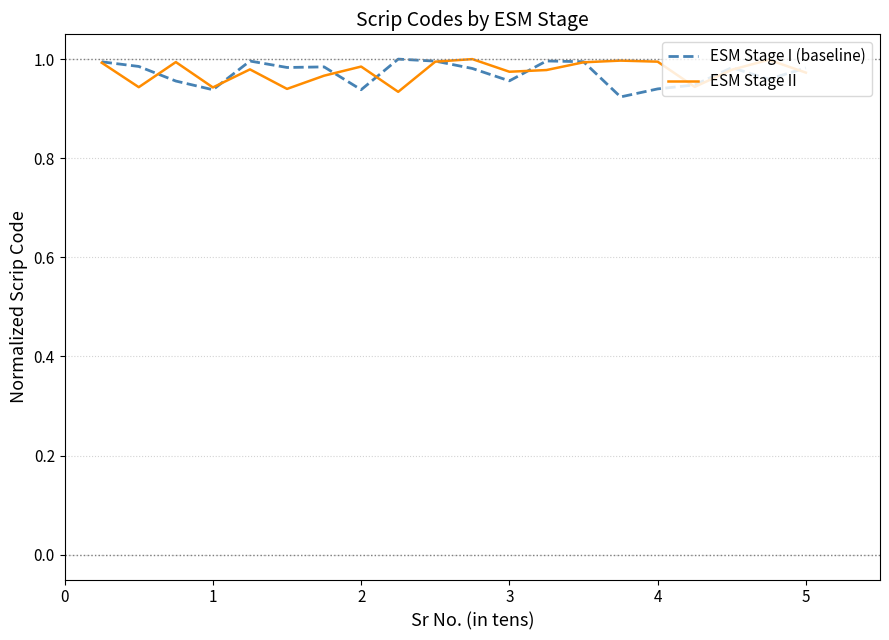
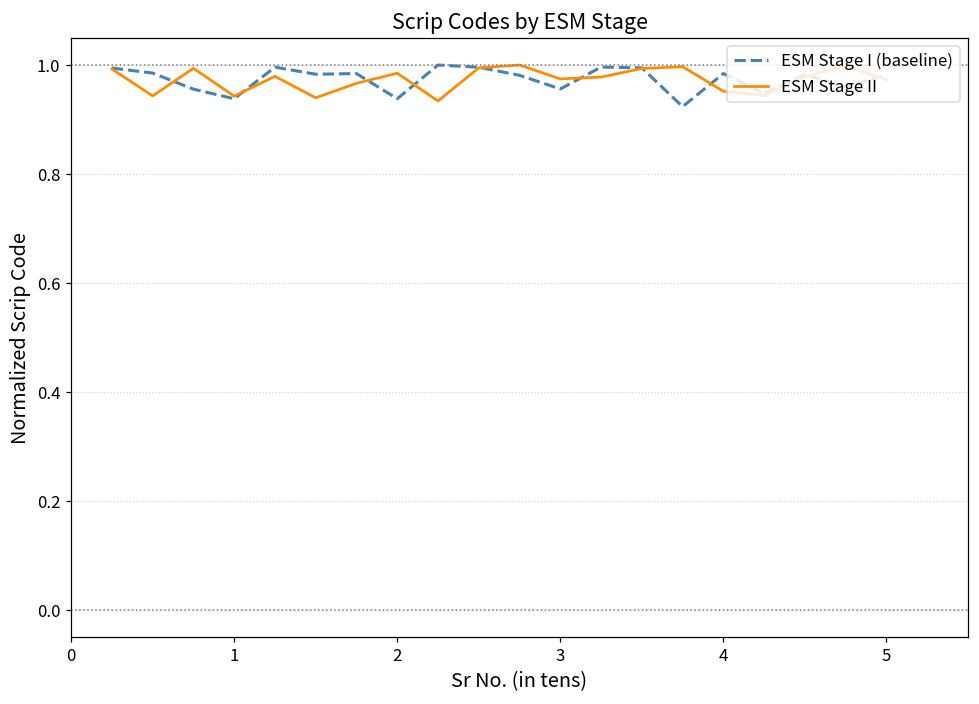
ESM Stage I (baseline), 4: 0.94 -> 0.98
ESM Stage II, 4: 0.99 -> 0.95
